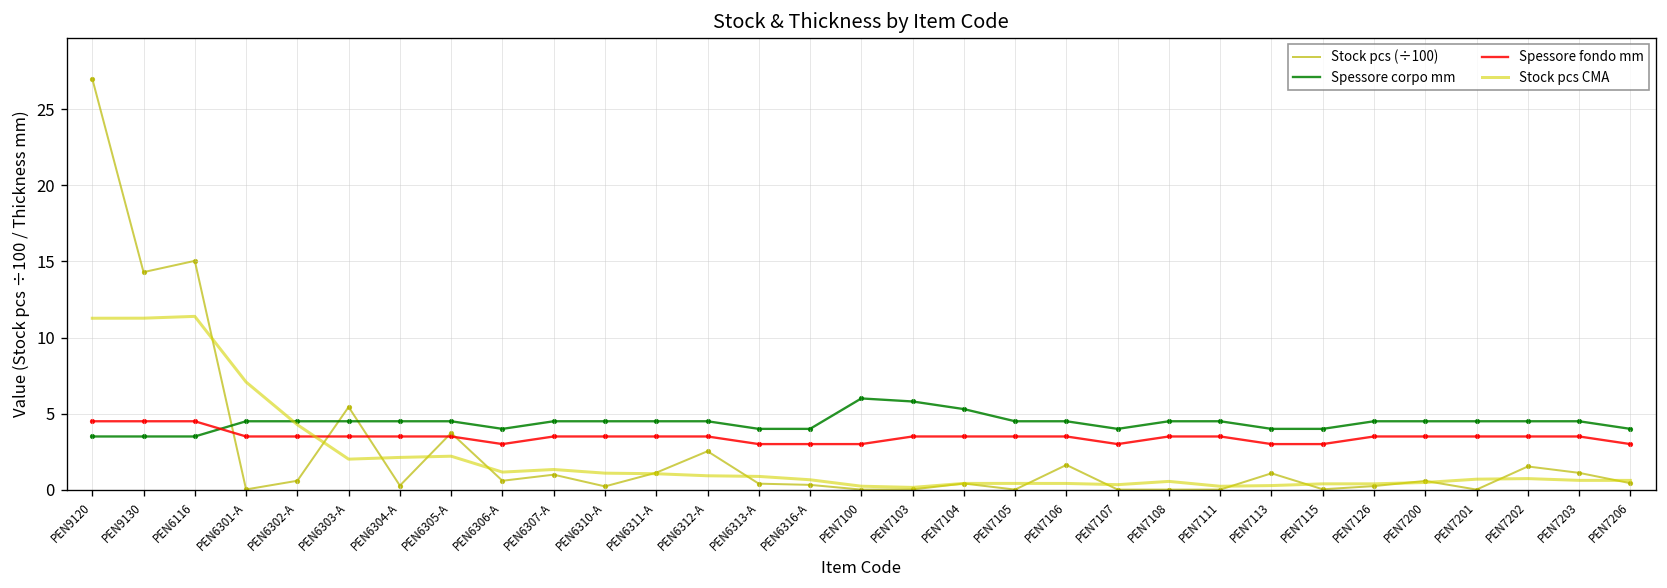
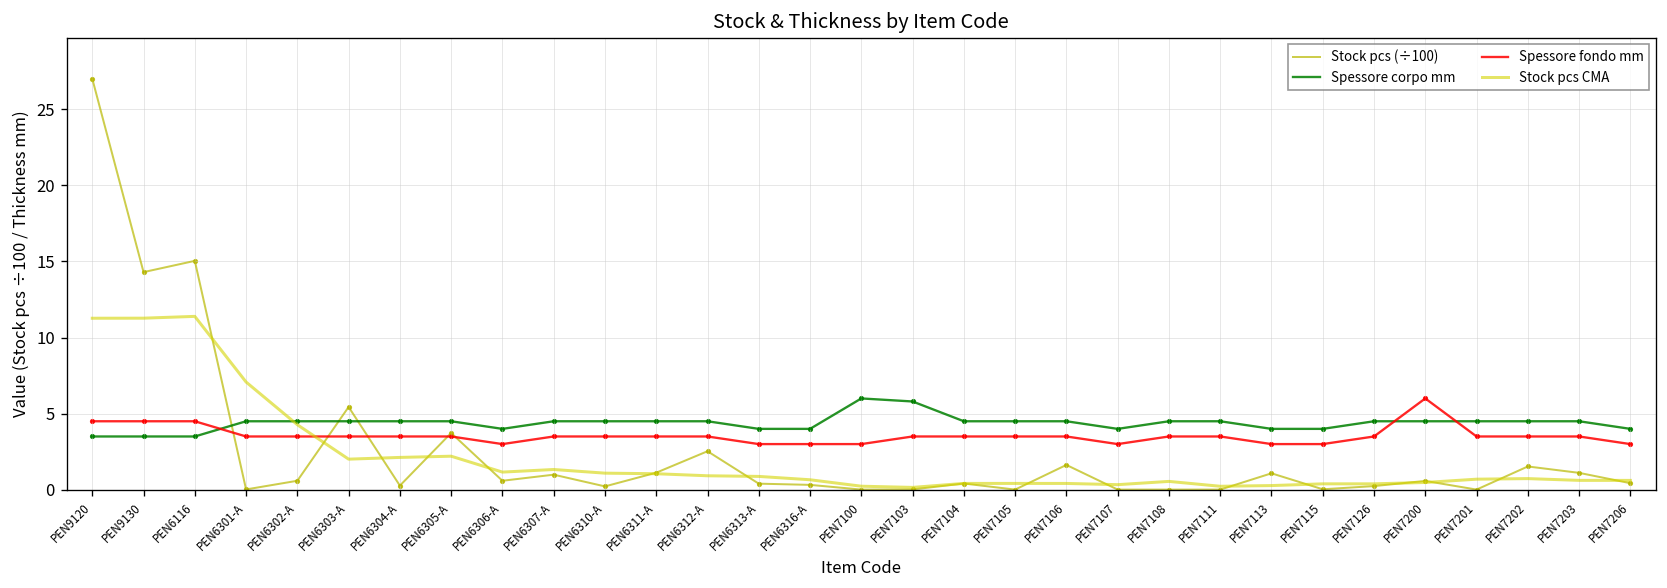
Spessore corpo mm, PEN7104: 5.3 -> 4.5
Spessore fondo mm, PEN7200: 3.5 -> 6.0
